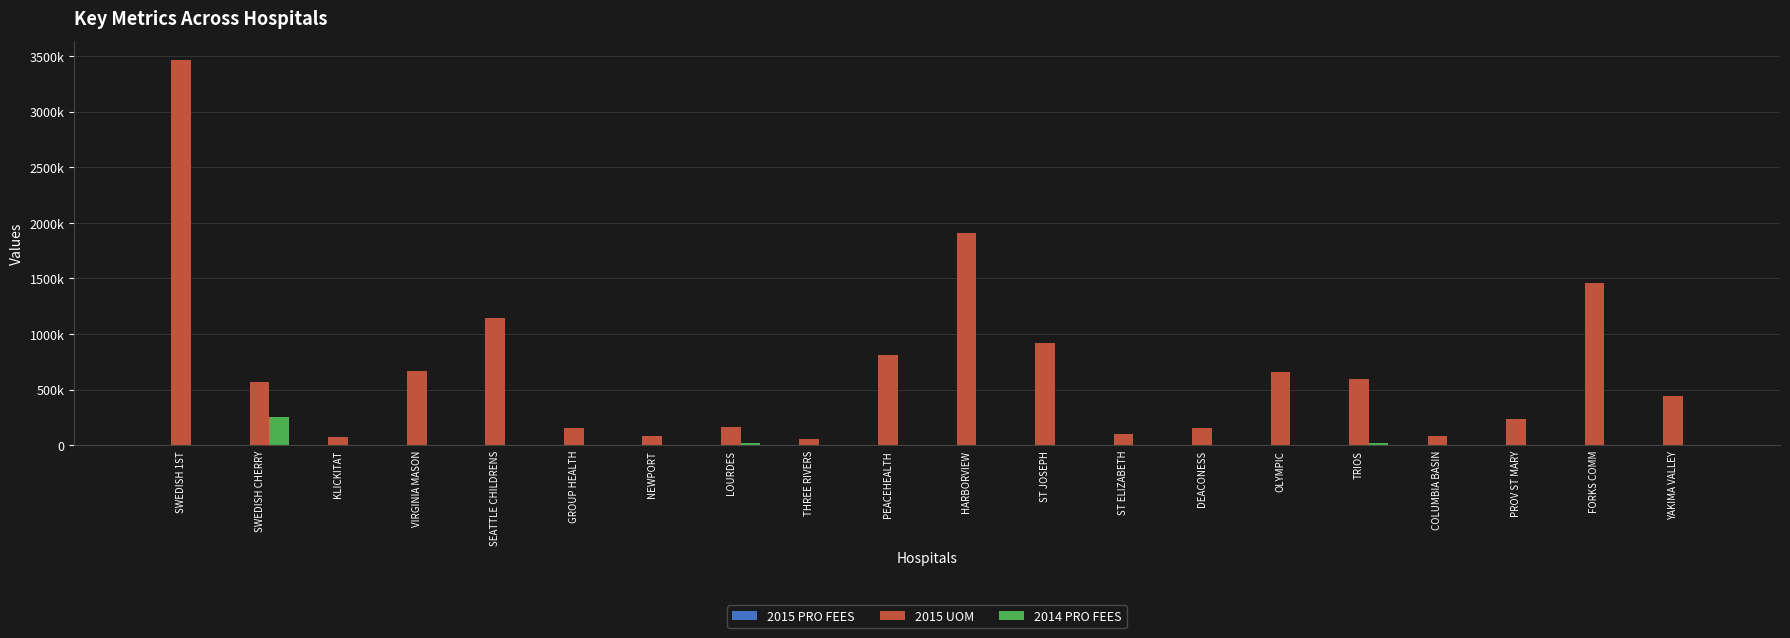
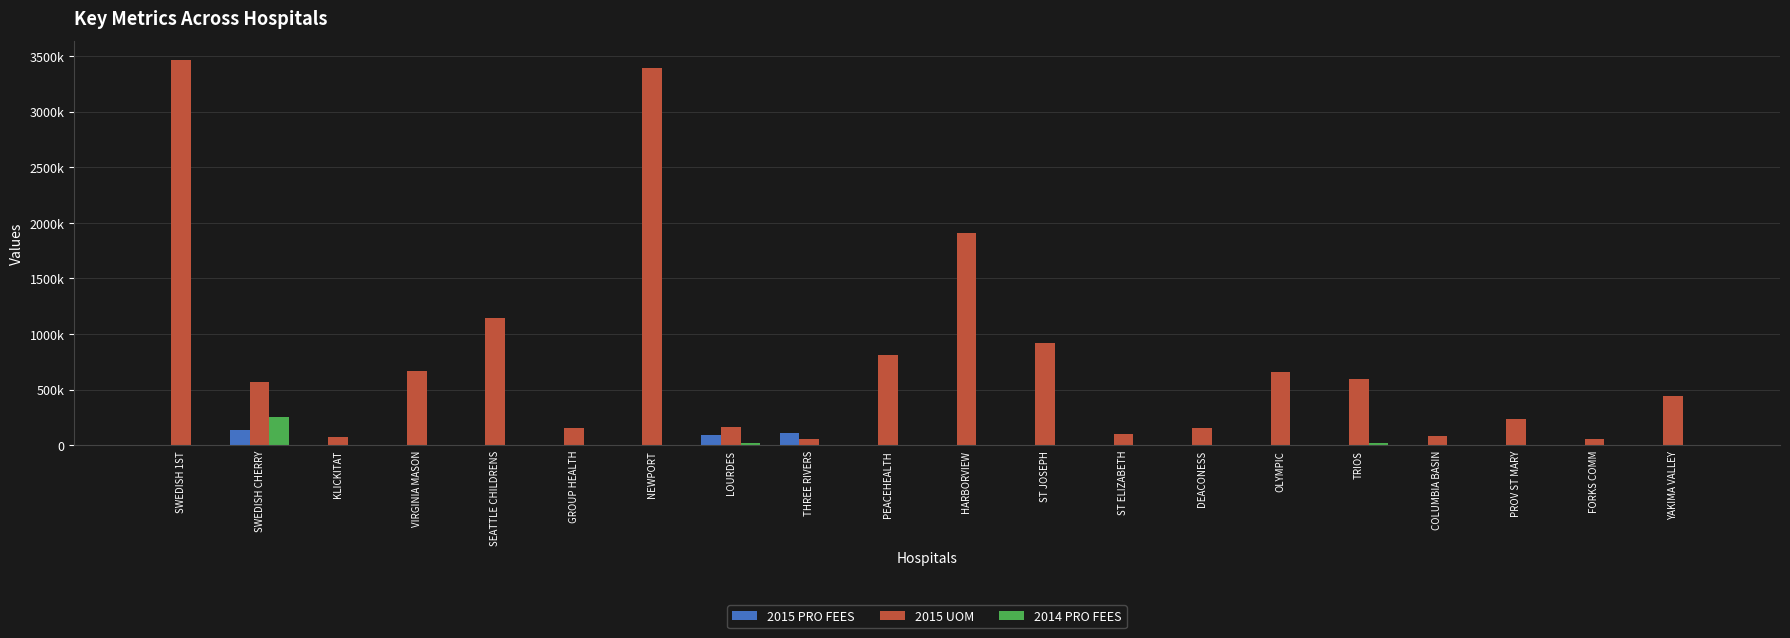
2015 PRO FEES, SWEDISH CHERRY: 0 -> 130000
2015 UOM, NEWPORT: 80000 -> 3400000
2015 PRO FEES, LOURDES: 0 -> 90000
2015 PRO FEES, THREE RIVERS: 0 -> 110000
2015 UOM, FORKS COMM: 1460000 -> 60000
